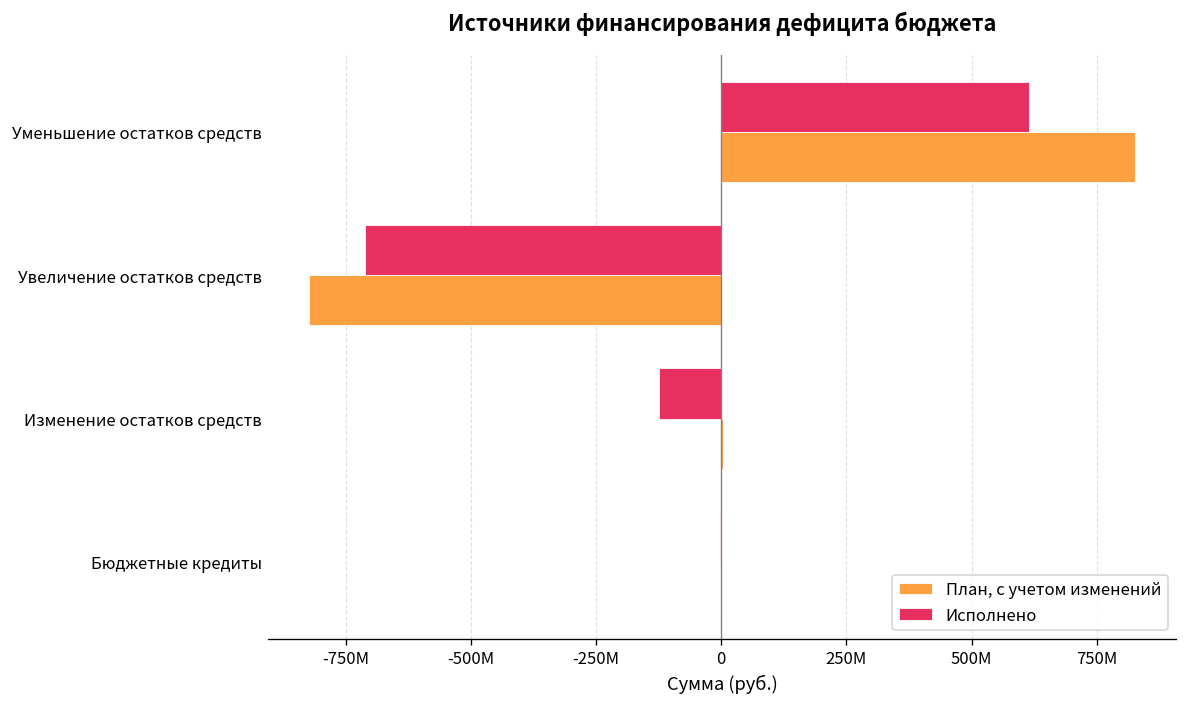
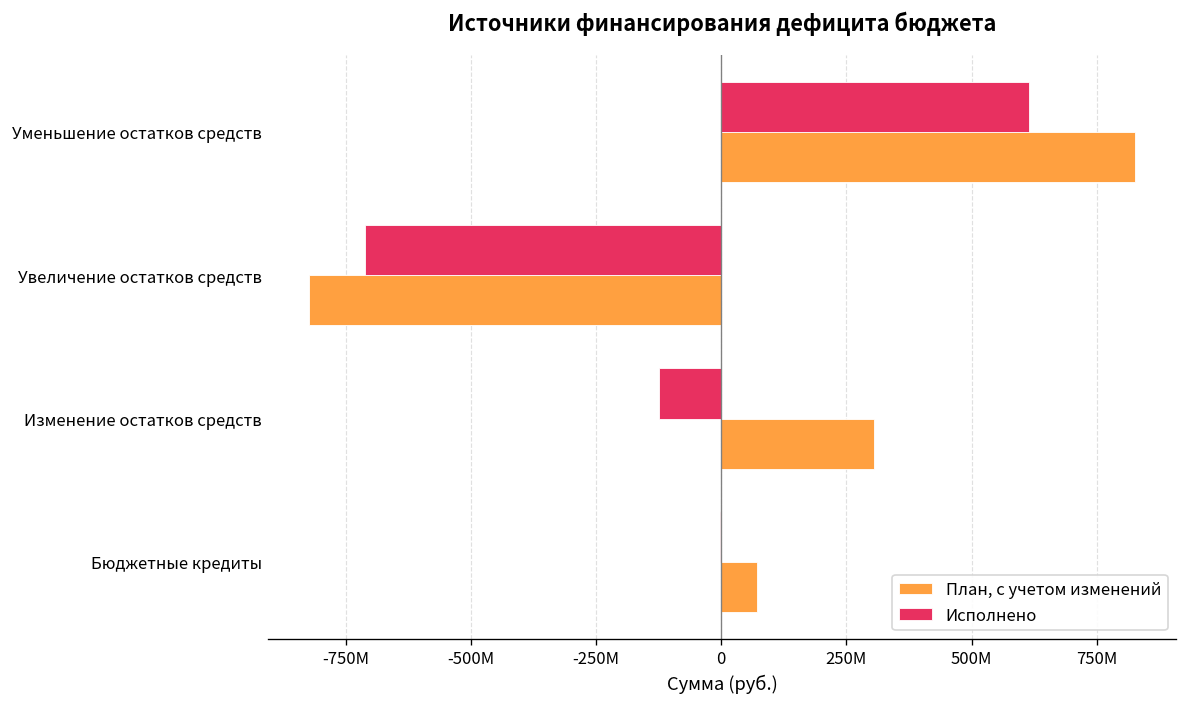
План, с учетом изменений, Изменение остатков средств: 0 -> 310000000
План, с учетом изменений, Бюджетные кредиты: 0 -> 70000000
